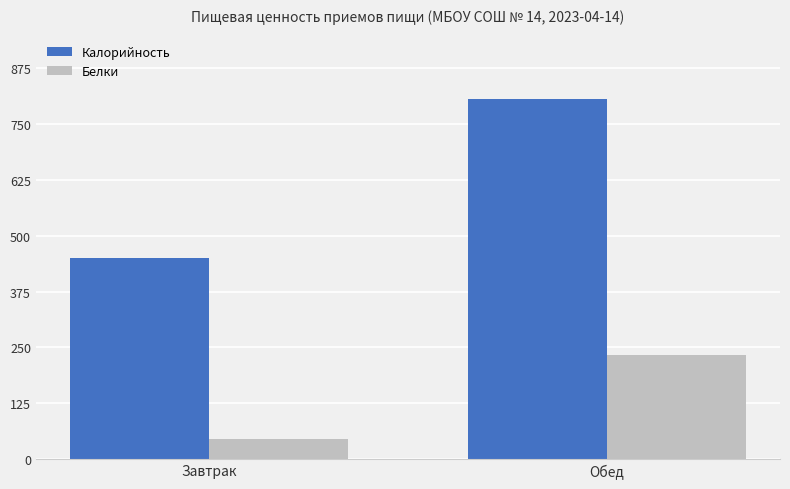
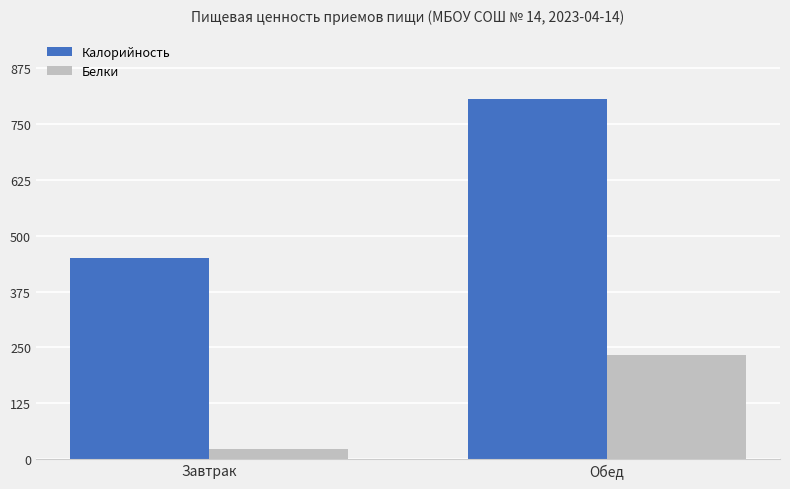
Белки, Завтрак: 40 -> 20
